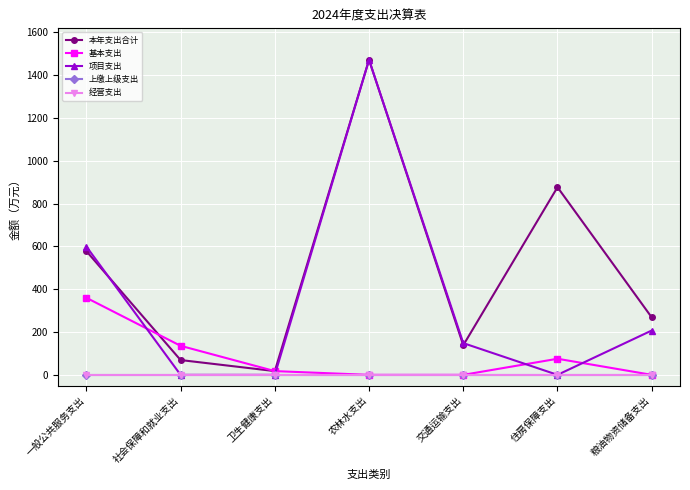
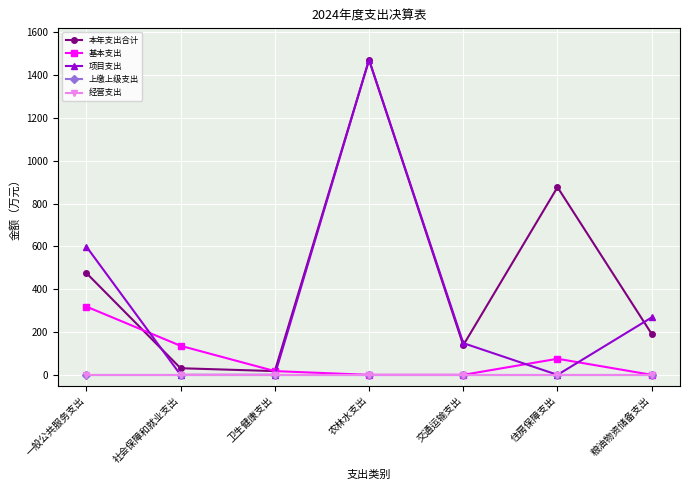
本年支出合计, 一般公共服务支出: 580 -> 480
基本支出, 一般公共服务支出: 360 -> 320
本年支出合计, 社会保障和就业支出: 70 -> 30
本年支出合计, 粮油物资储备支出: 270 -> 190
项目支出, 粮油物资储备支出: 210 -> 270
